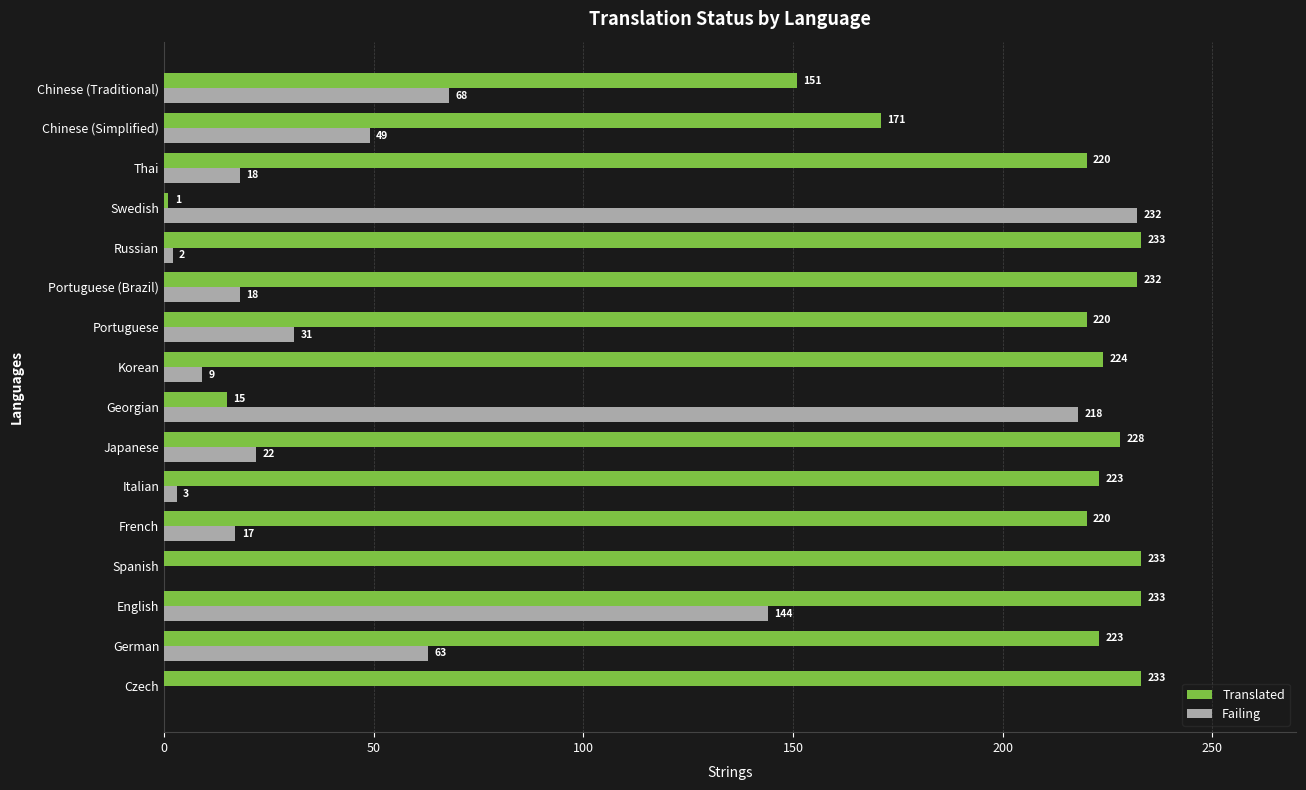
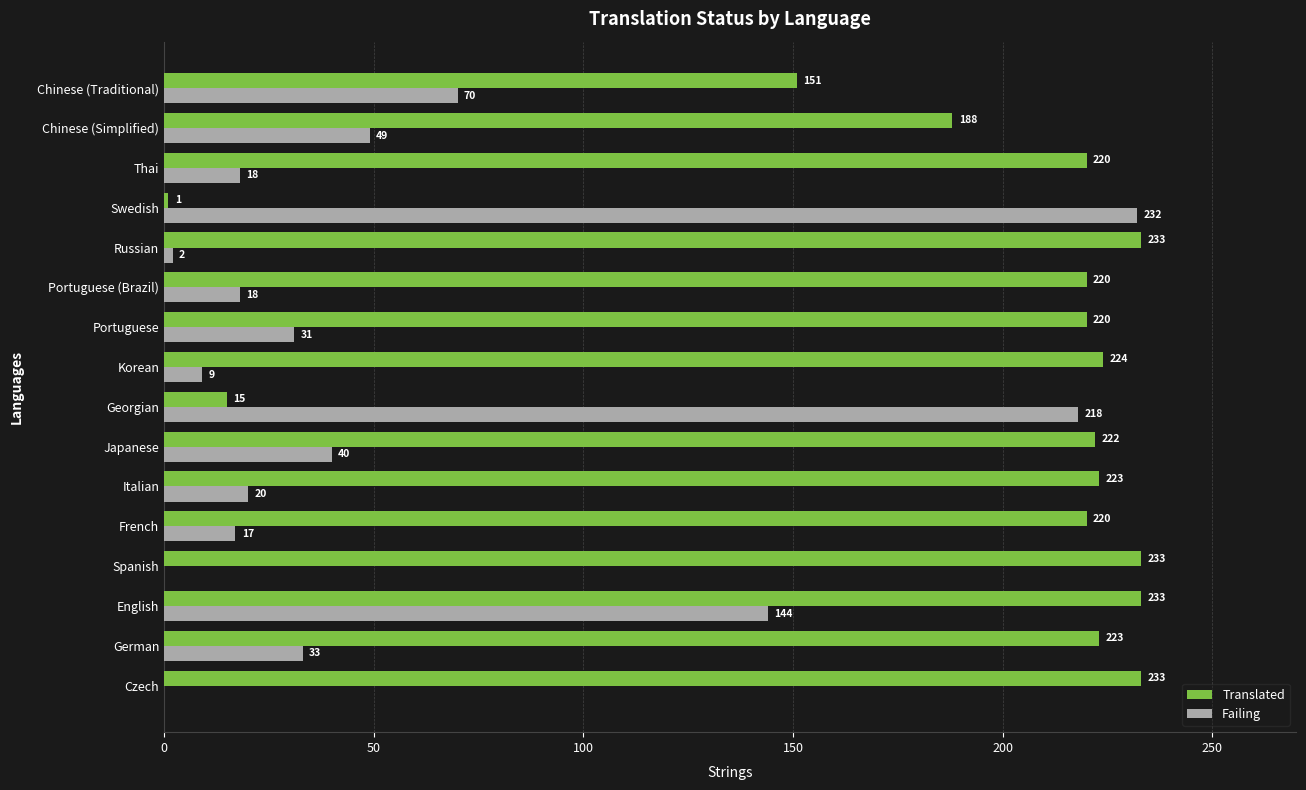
Failing, Chinese (Traditional): 68 -> 70
Translated, Chinese (Simplified): 171 -> 188
Translated, Portuguese (Brazil): 232 -> 220
Translated, Japanese: 228 -> 222
Failing, Japanese: 22 -> 40
Failing, Italian: 3 -> 20
Failing, German: 63 -> 33
